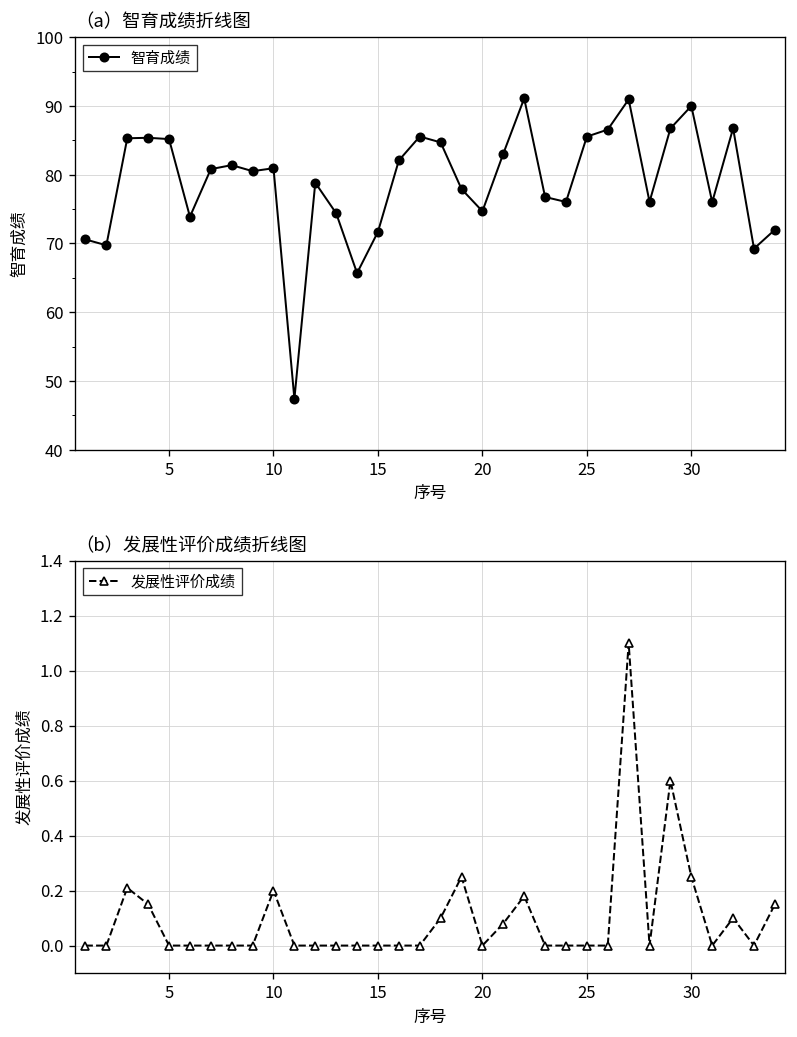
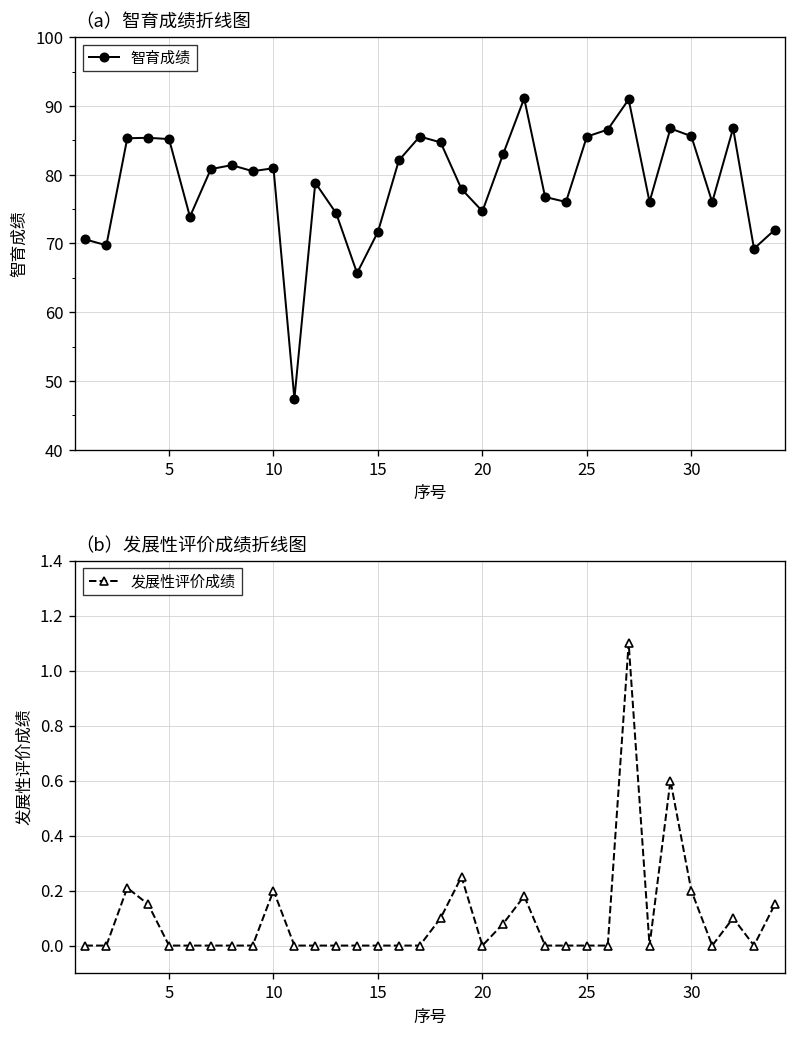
（a）智育成绩折线图, 30: 90 -> 86
（b）发展性评价成绩折线图, 30: 0.25 -> 0.20
